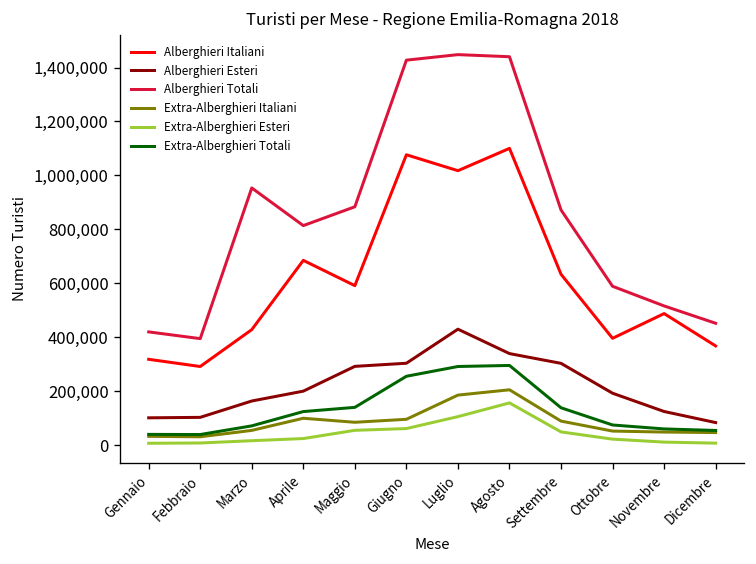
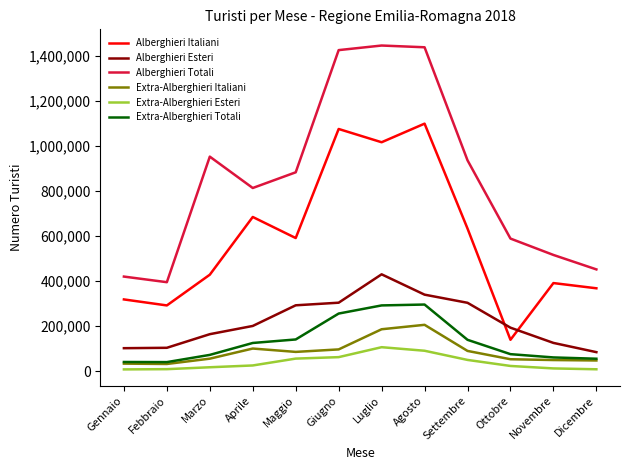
Extra-Alberghieri Esteri, Agosto: 160,000 -> 90,000
Alberghieri Totali, Settembre: 870,000 -> 940,000
Alberghieri Italiani, Ottobre: 400,000 -> 140,000
Alberghieri Italiani, Novembre: 490,000 -> 390,000
